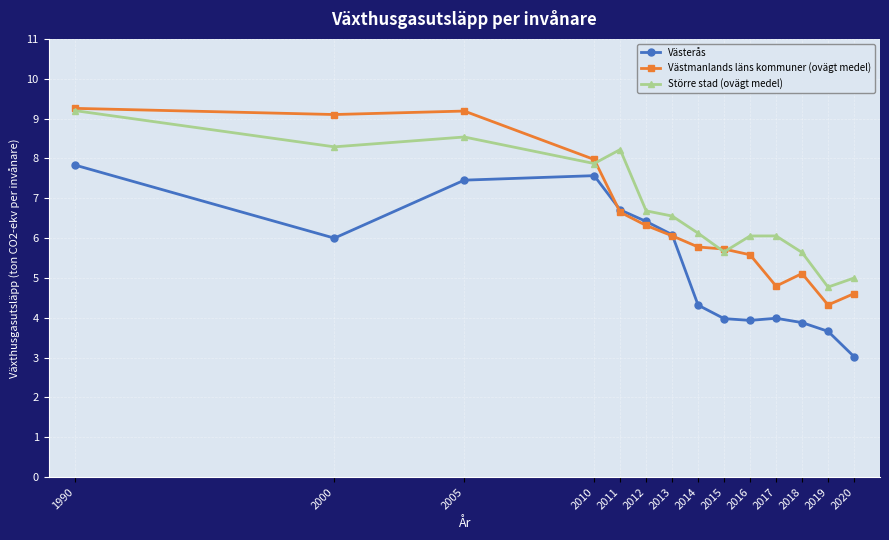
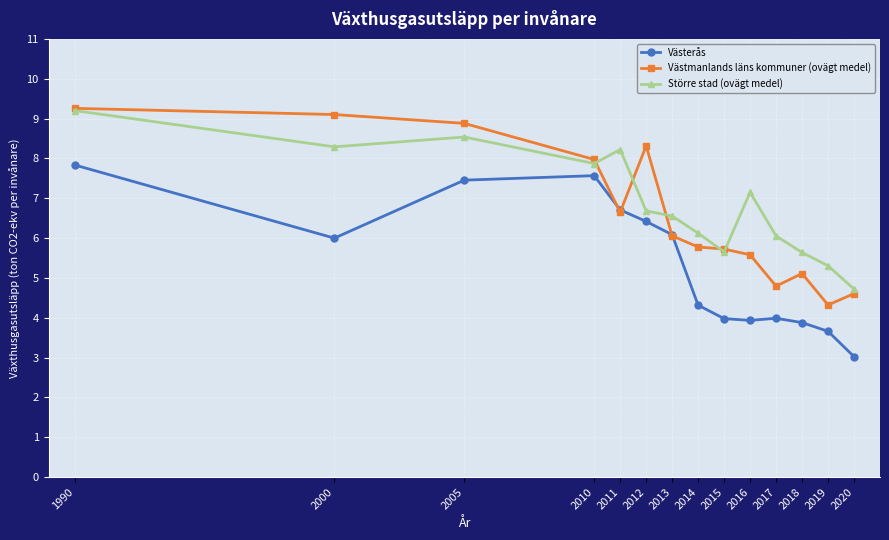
Västmanlands läns kommuner (ovägt medel), 2005: 9.2 -> 8.9
Västmanlands läns kommuner (ovägt medel), 2012: 6.3 -> 8.3
Större stad (ovägt medel), 2016: 6.1 -> 7.1
Större stad (ovägt medel), 2019: 4.8 -> 5.3
Större stad (ovägt medel), 2020: 5.0 -> 4.7
